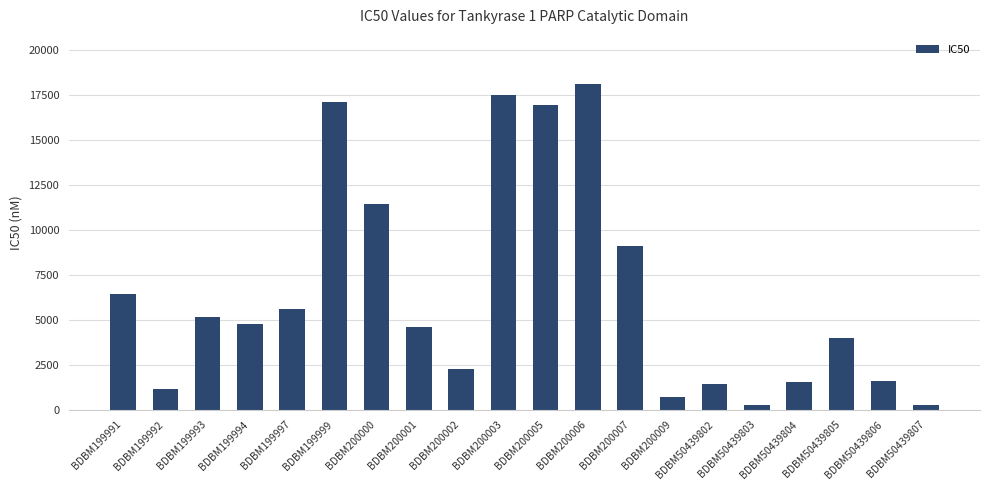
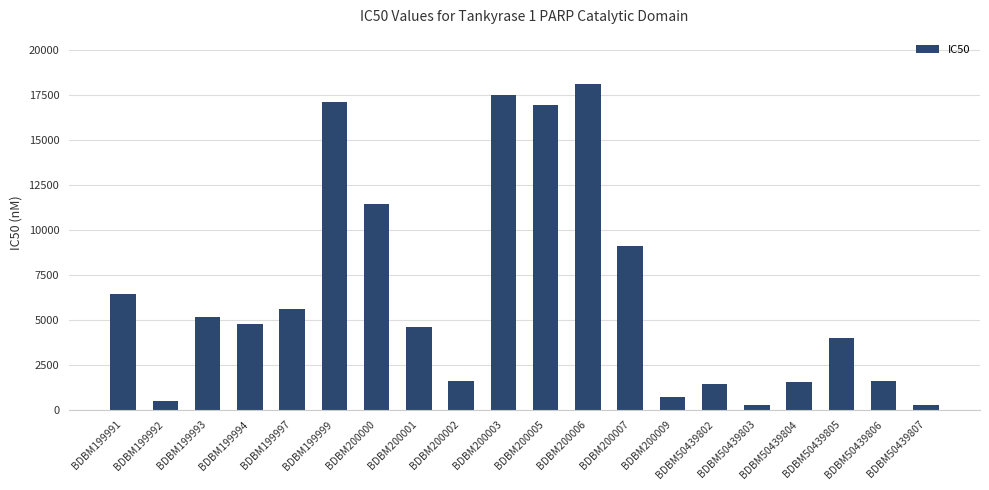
BDBM199992: 1200 -> 500
BDBM200002: 2300 -> 1600
